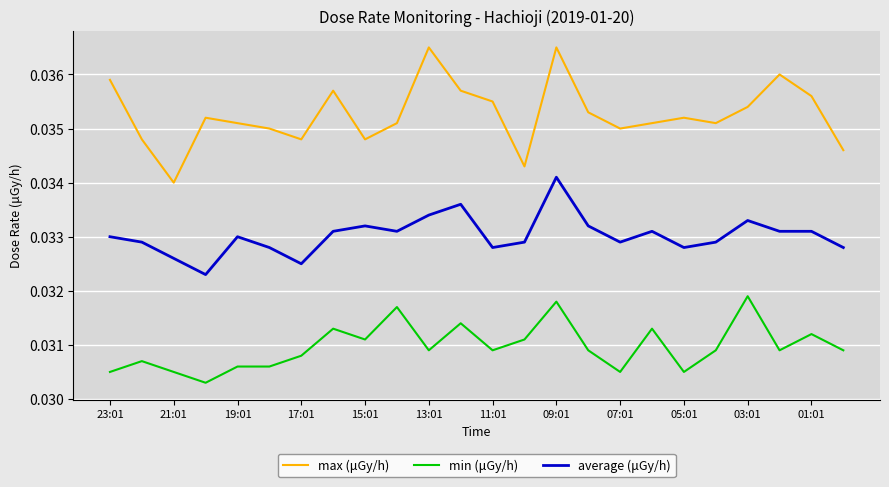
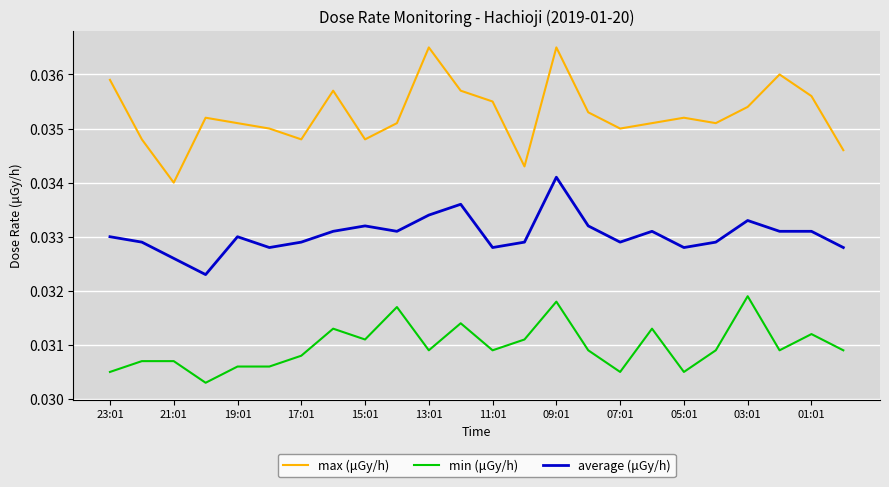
min (μGy/h), 21:01: 0.0305 -> 0.0307
average (μGy/h), 17:01: 0.0325 -> 0.0329
